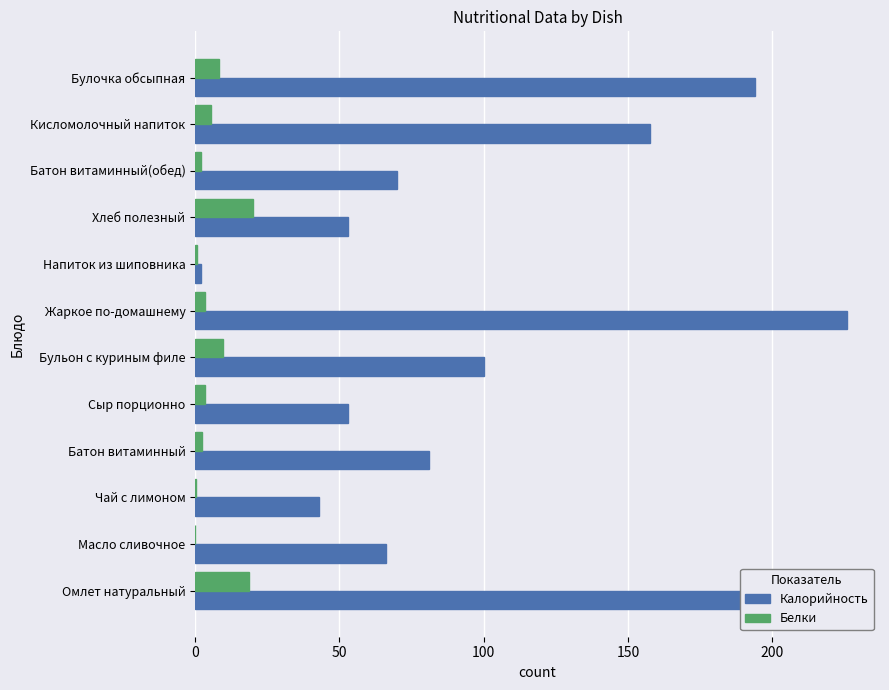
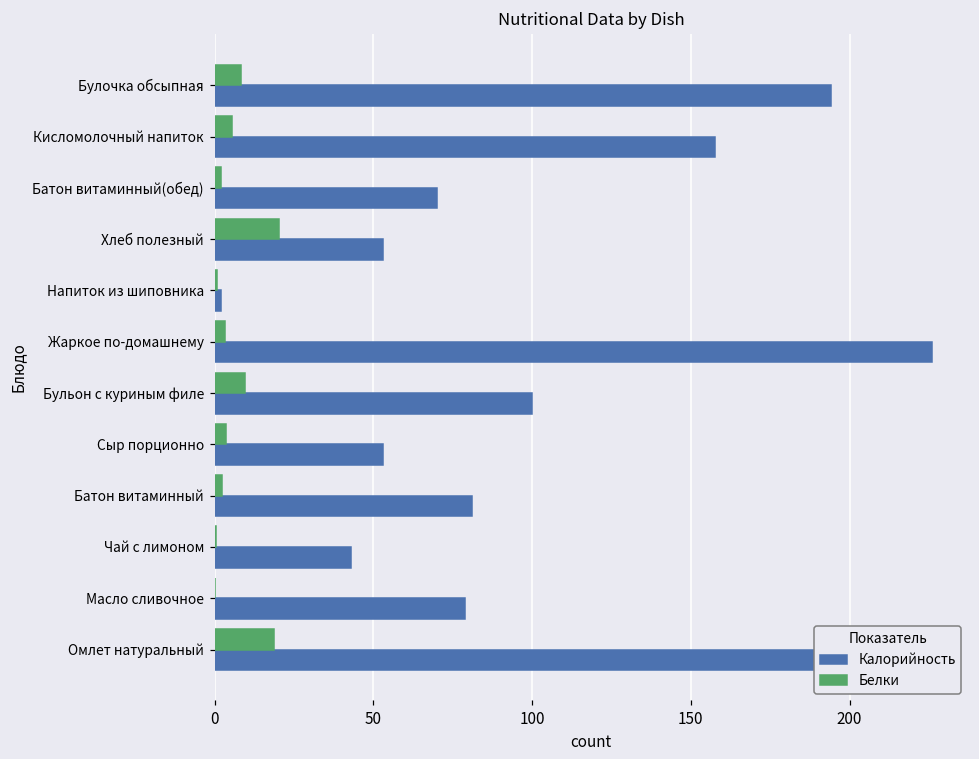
Калорийность, Масло сливочное: 66 -> 79
